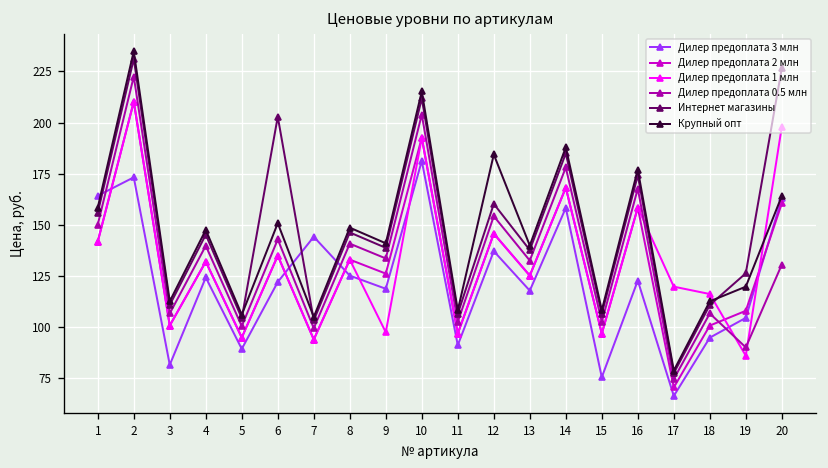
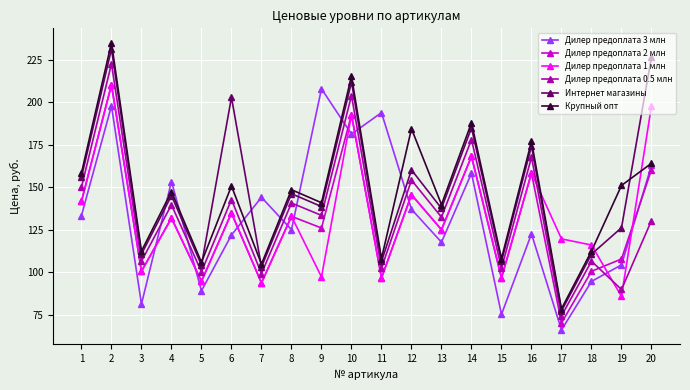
Дилер предоплата 3 млн, 1: 164 -> 133
Дилер предоплата 3 млн, 2: 173 -> 198
Дилер предоплата 3 млн, 4: 124 -> 153
Дилер предоплата 3 млн, 9: 119 -> 208
Дилер предоплата 3 млн, 11: 91 -> 194
Крупный опт, 19: 120 -> 151
